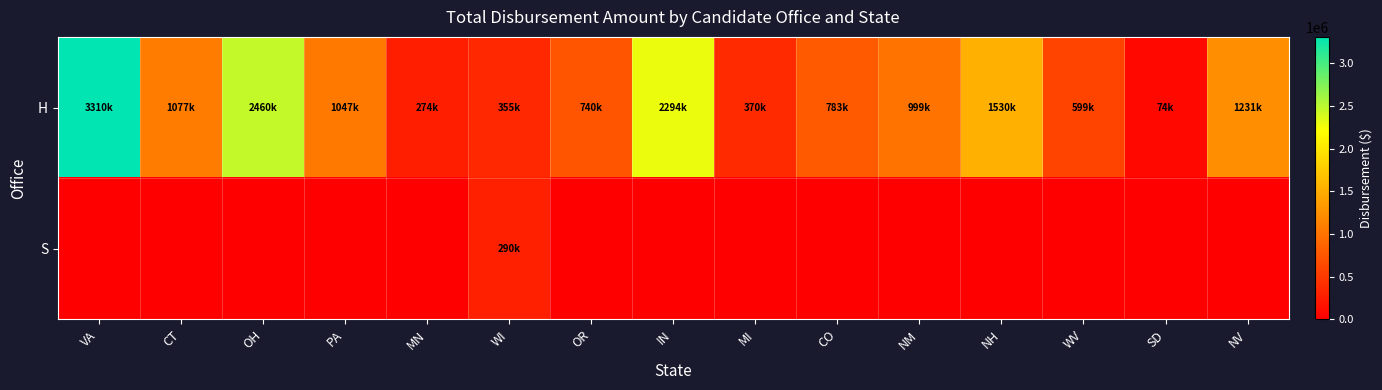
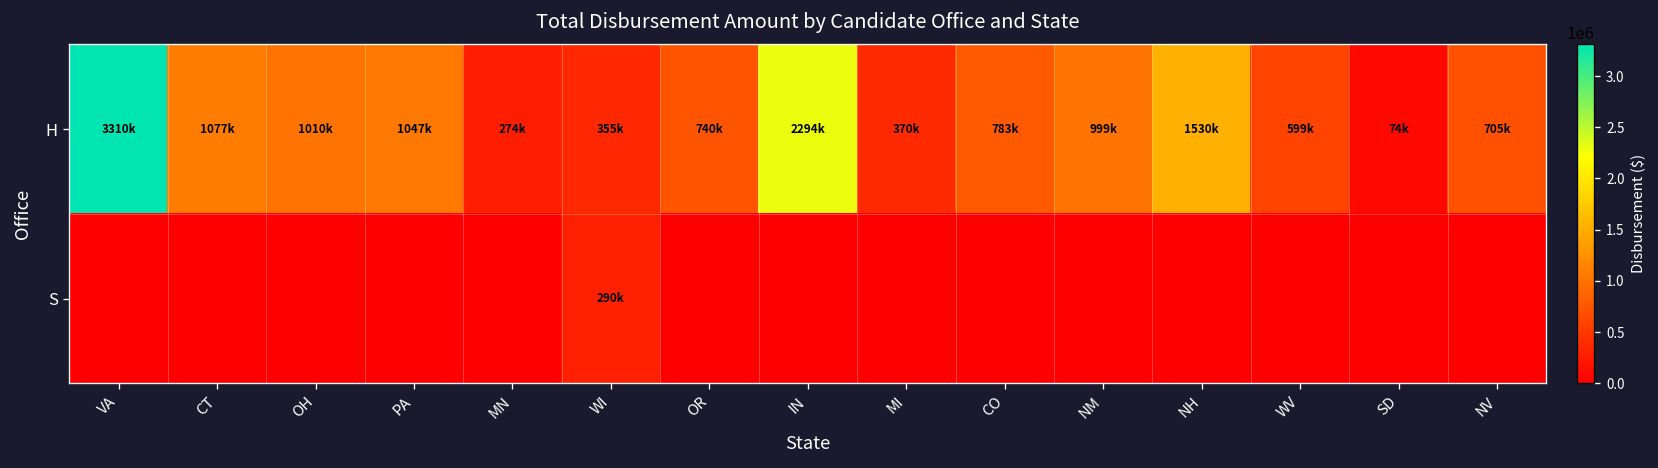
H, OH: 2460k -> 1010k
H, NV: 1231k -> 705k
